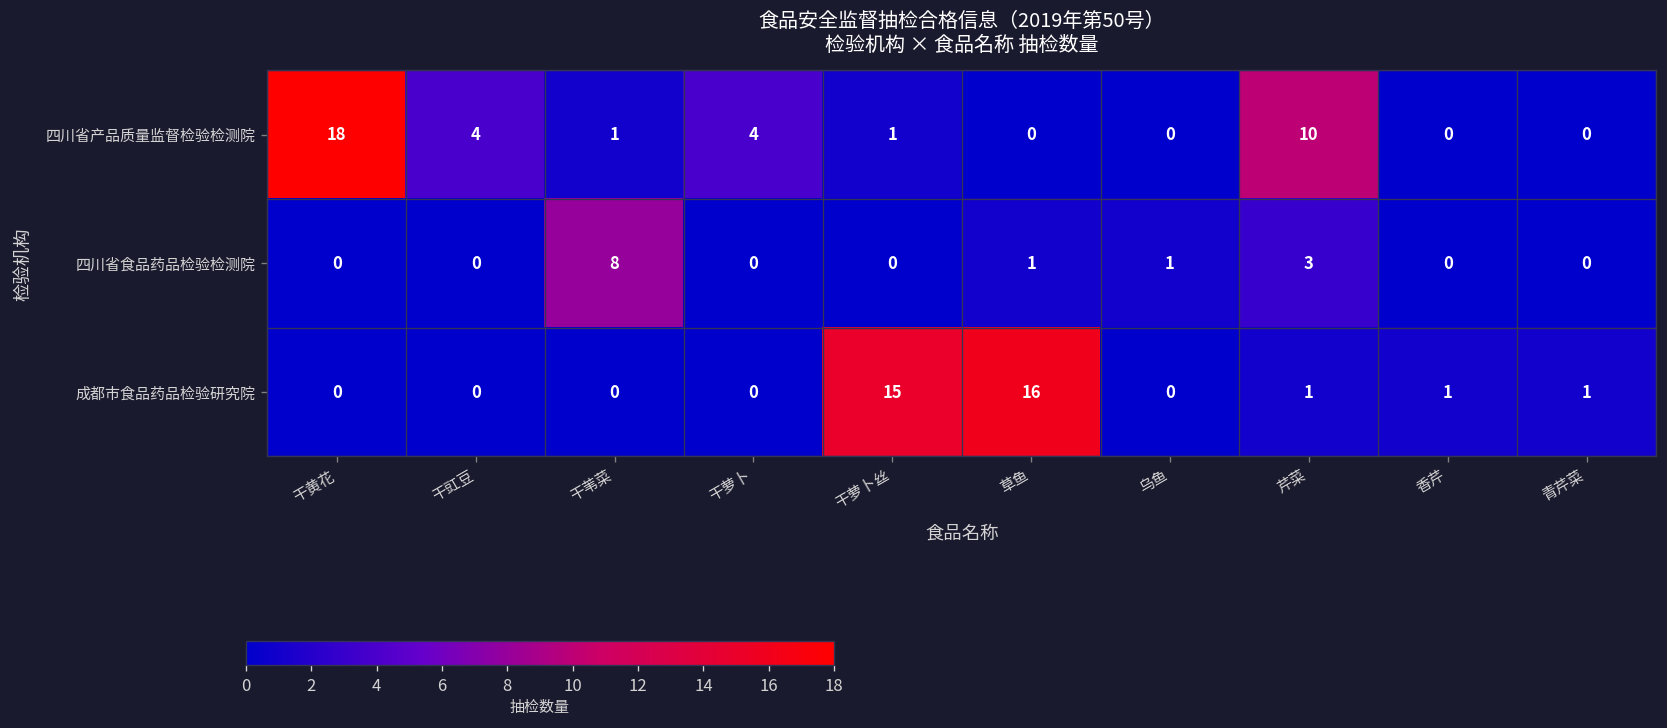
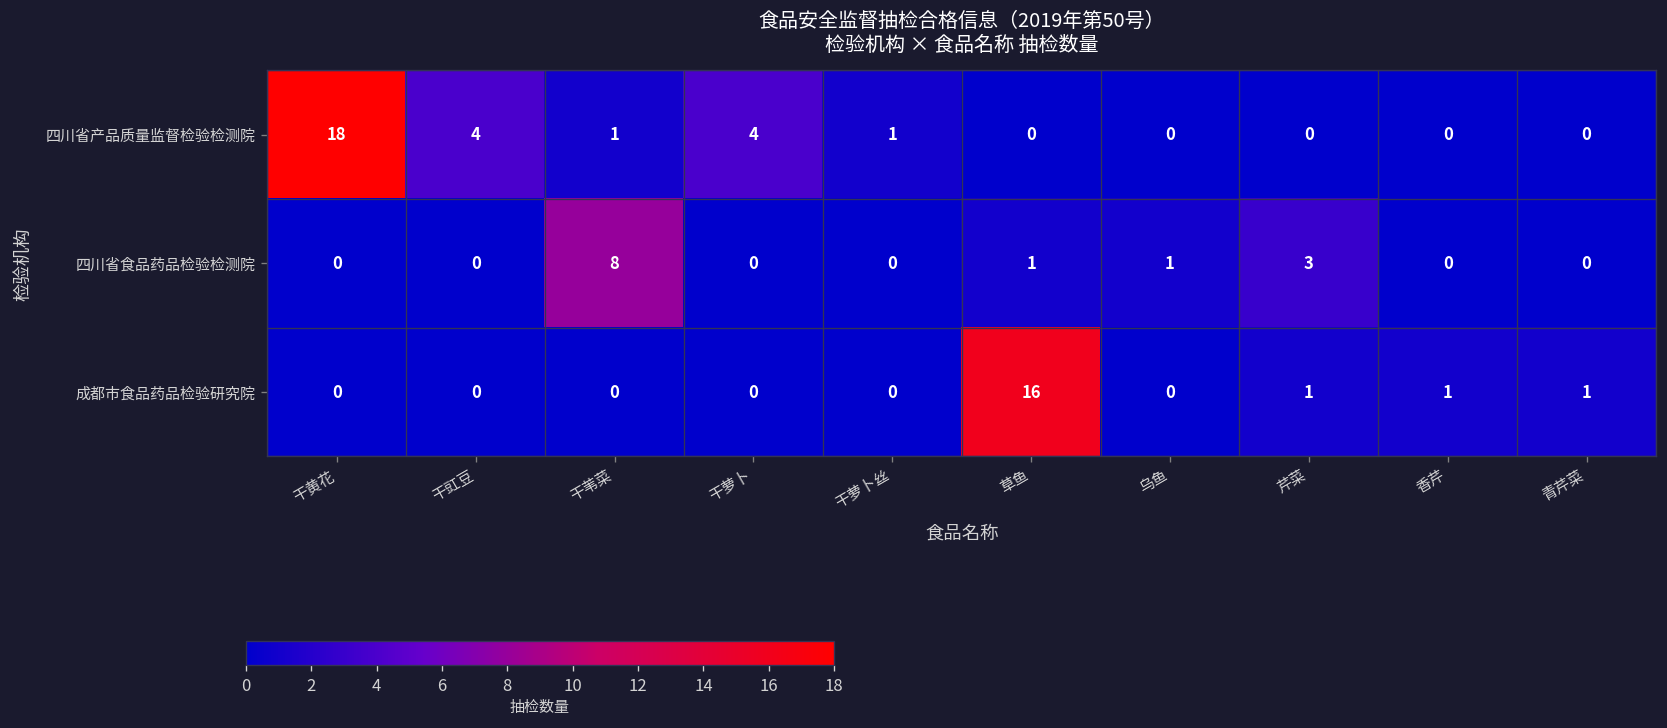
四川省产品质量监督检验检测院, 芹菜: 10 -> 0
成都市食品药品检验研究院, 干萝卜丝: 15 -> 0
